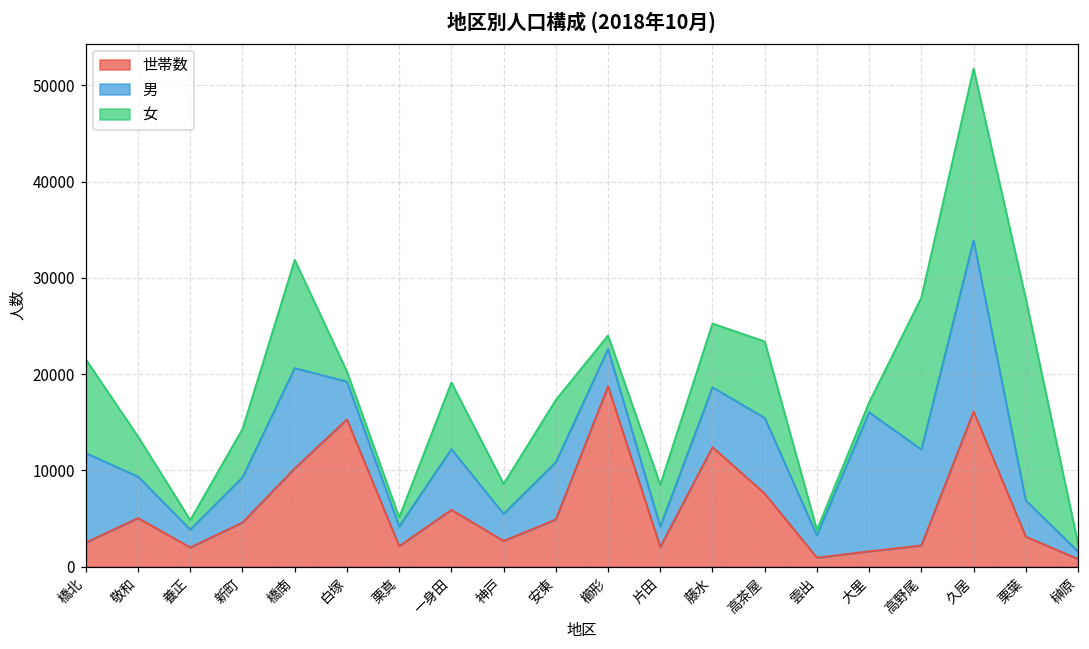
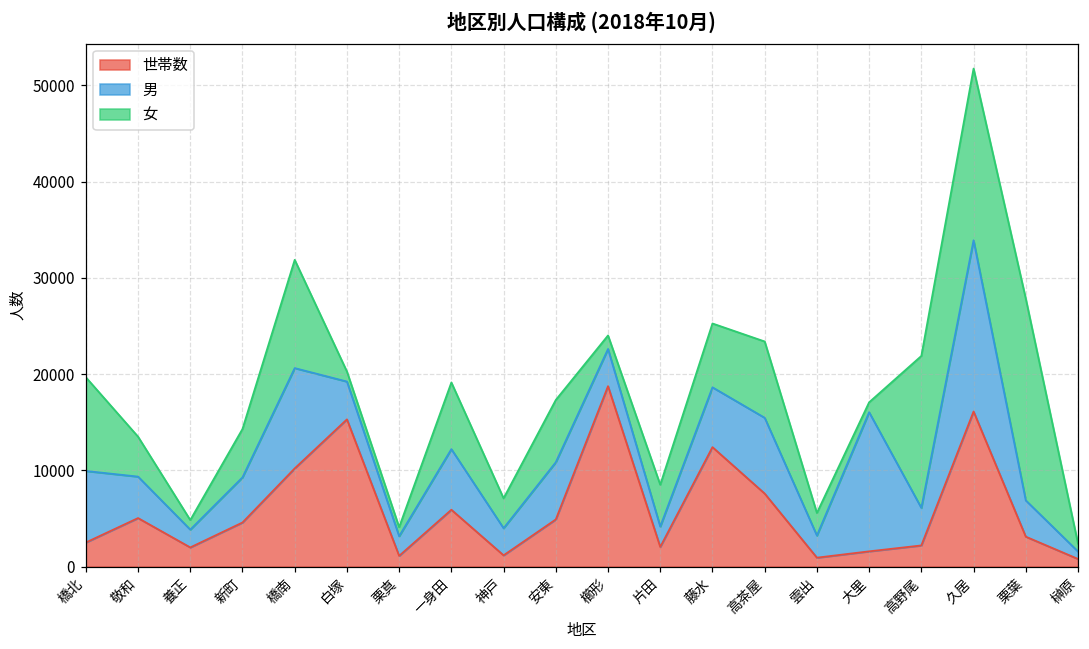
男, 橋北: 9000 -> 7000
世帯数, 栗真: 2000 -> 1000
世帯数, 神戸: 3000 -> 1000
女, 雲出: 1000 -> 2000
男, 高野尾: 10000 -> 4000
